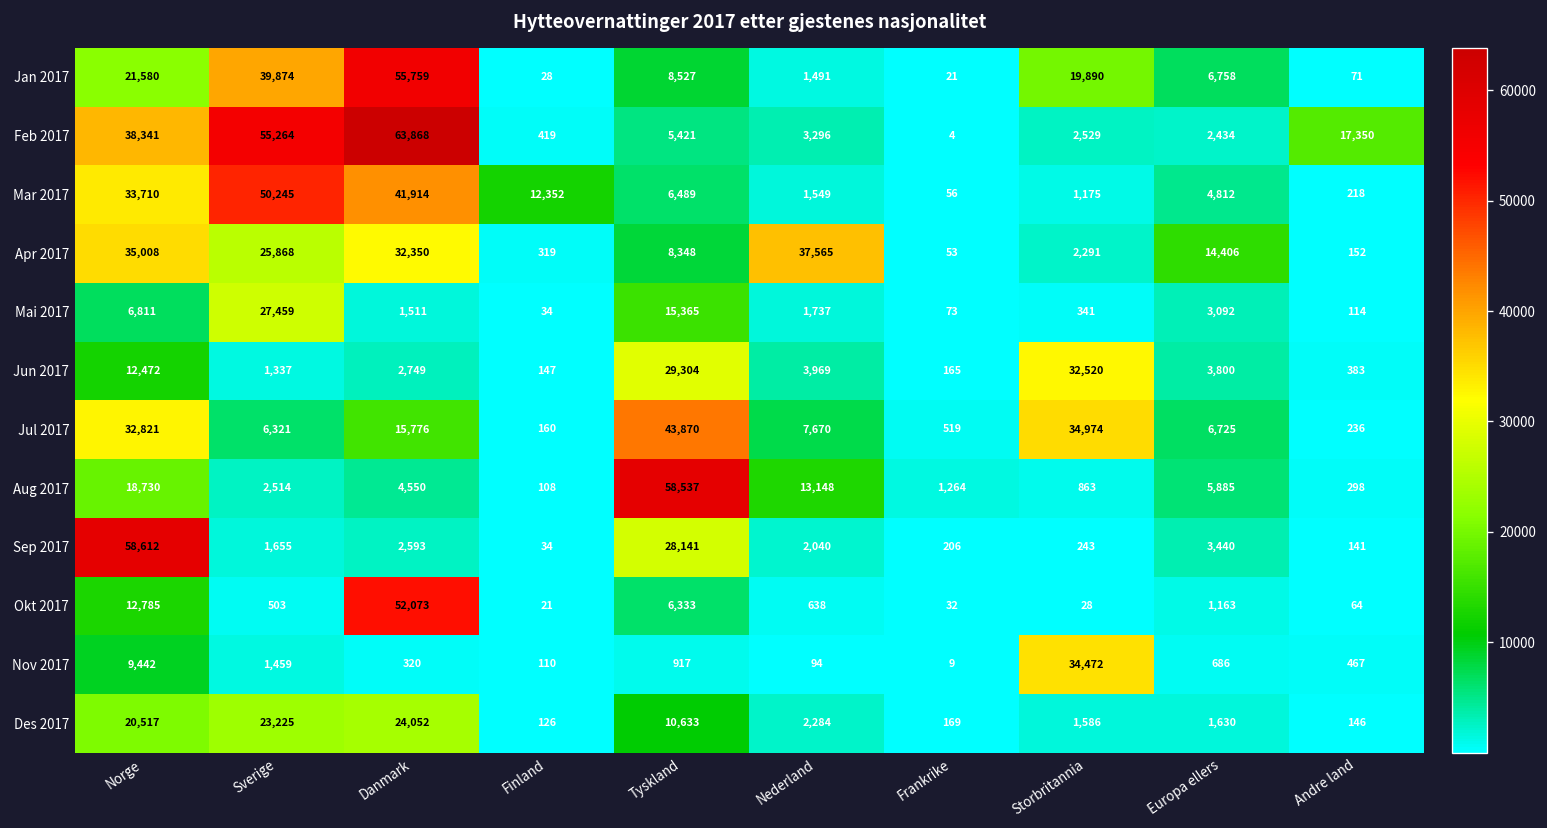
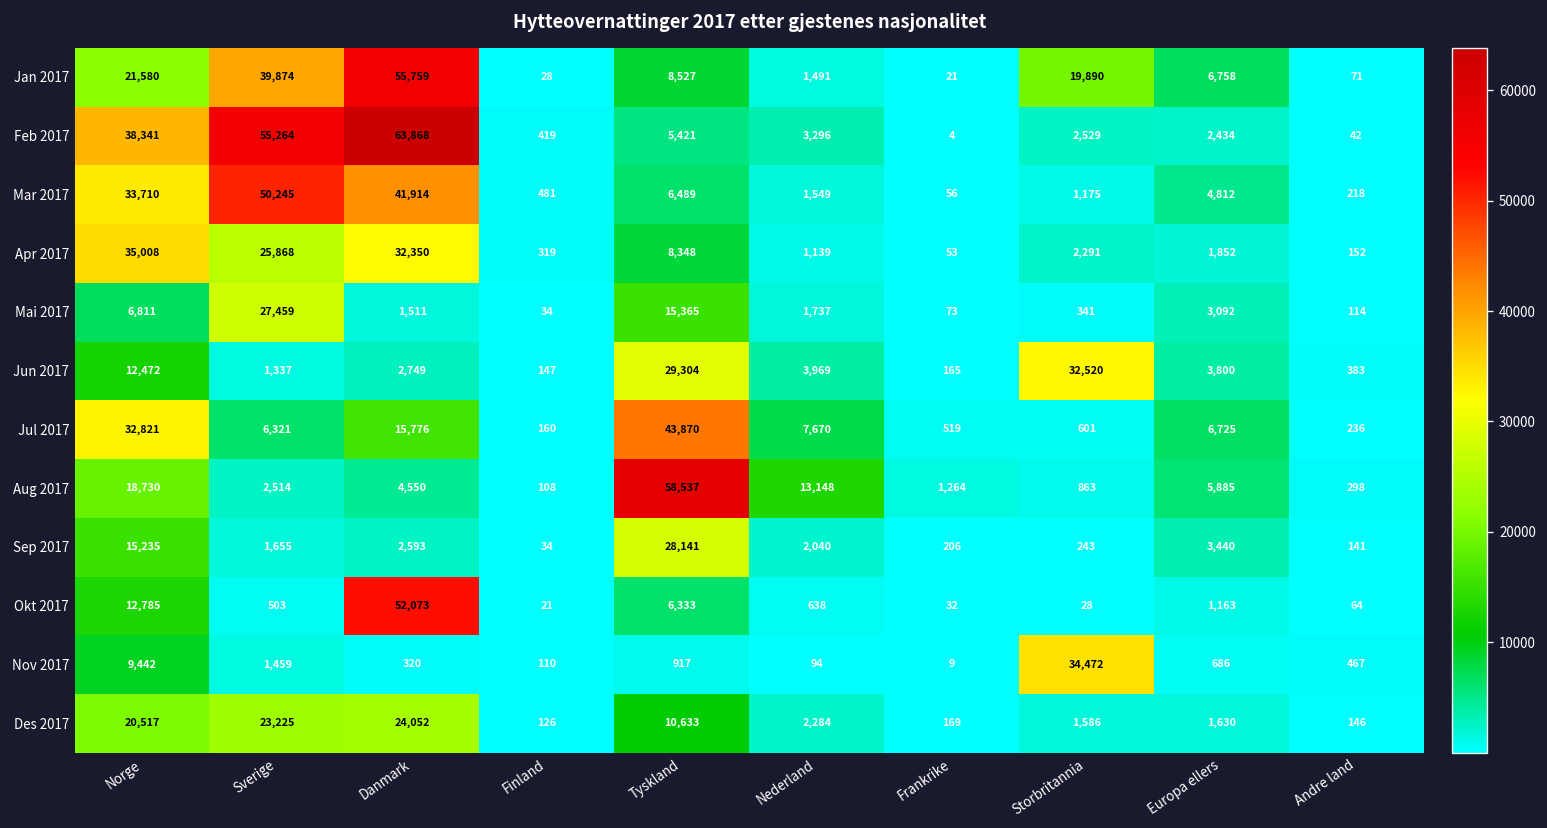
Feb 2017, Andre land: 17,350 -> 42
Mar 2017, Finland: 12,352 -> 481
Apr 2017, Nederland: 37,565 -> 1,139
Apr 2017, Europa ellers: 14,406 -> 1,852
Jul 2017, Storbritannia: 34,974 -> 601
Sep 2017, Norge: 58,612 -> 15,235
